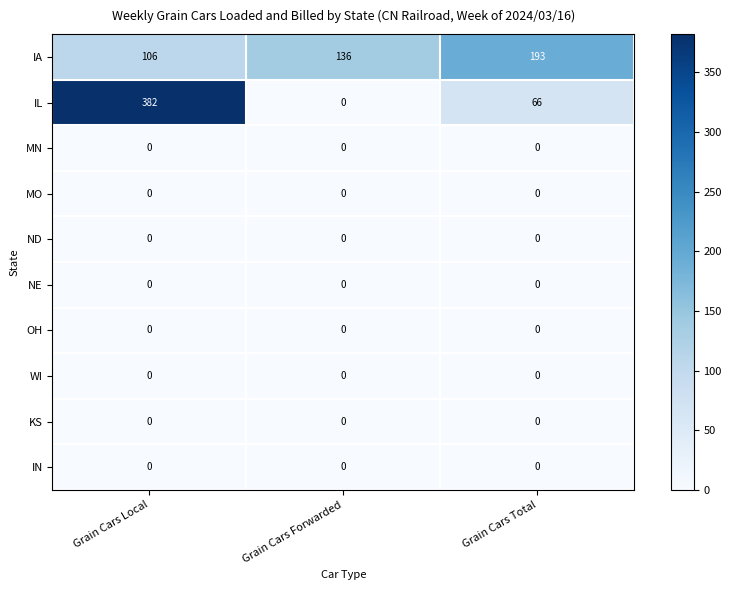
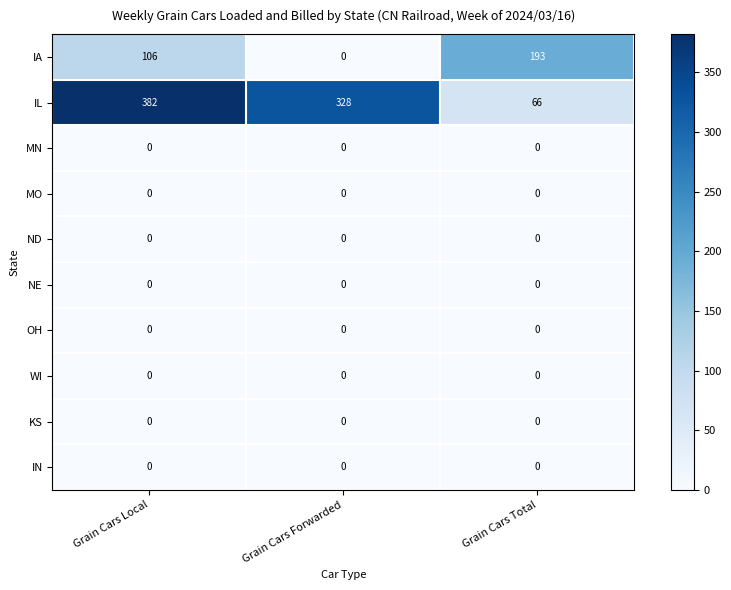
IA, Grain Cars Forwarded: 136 -> 0
IL, Grain Cars Forwarded: 0 -> 328
